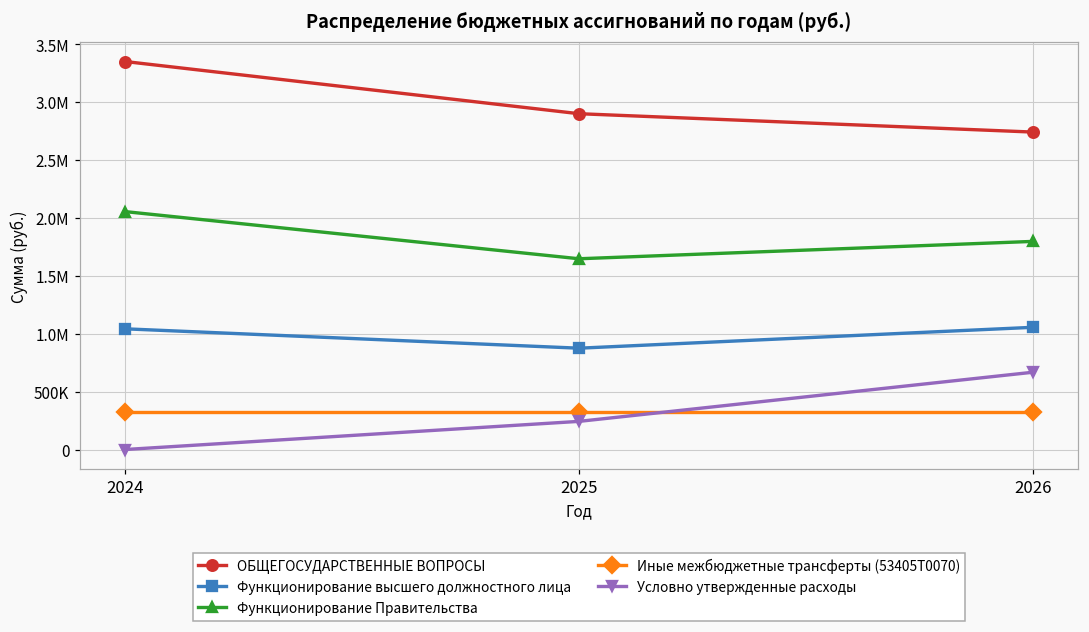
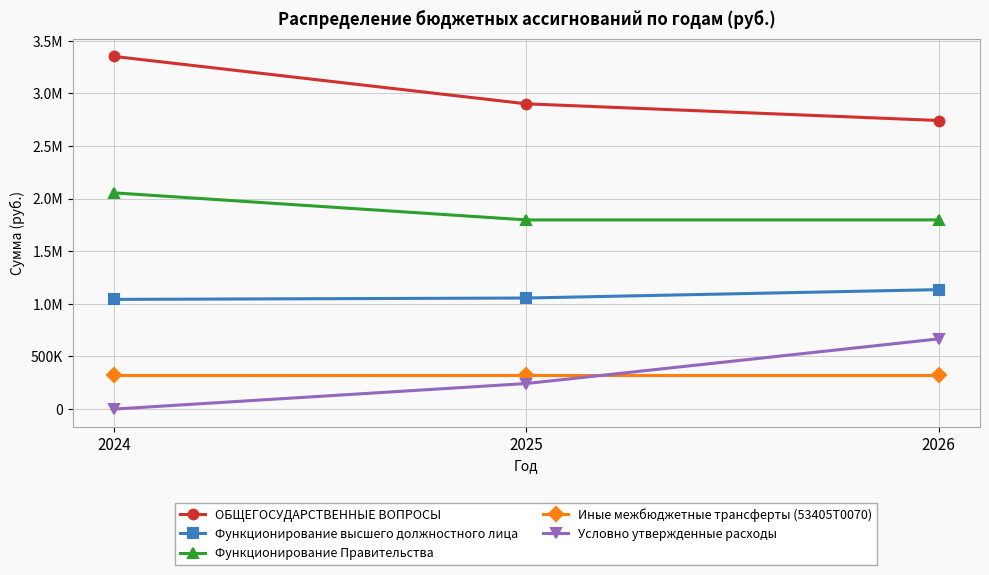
Функционирование высшего должностного лица, 2025: 880000 -> 1060000
Функционирование Правительства, 2025: 1650000 -> 1800000
Функционирование высшего должностного лица, 2026: 1060000 -> 1140000
